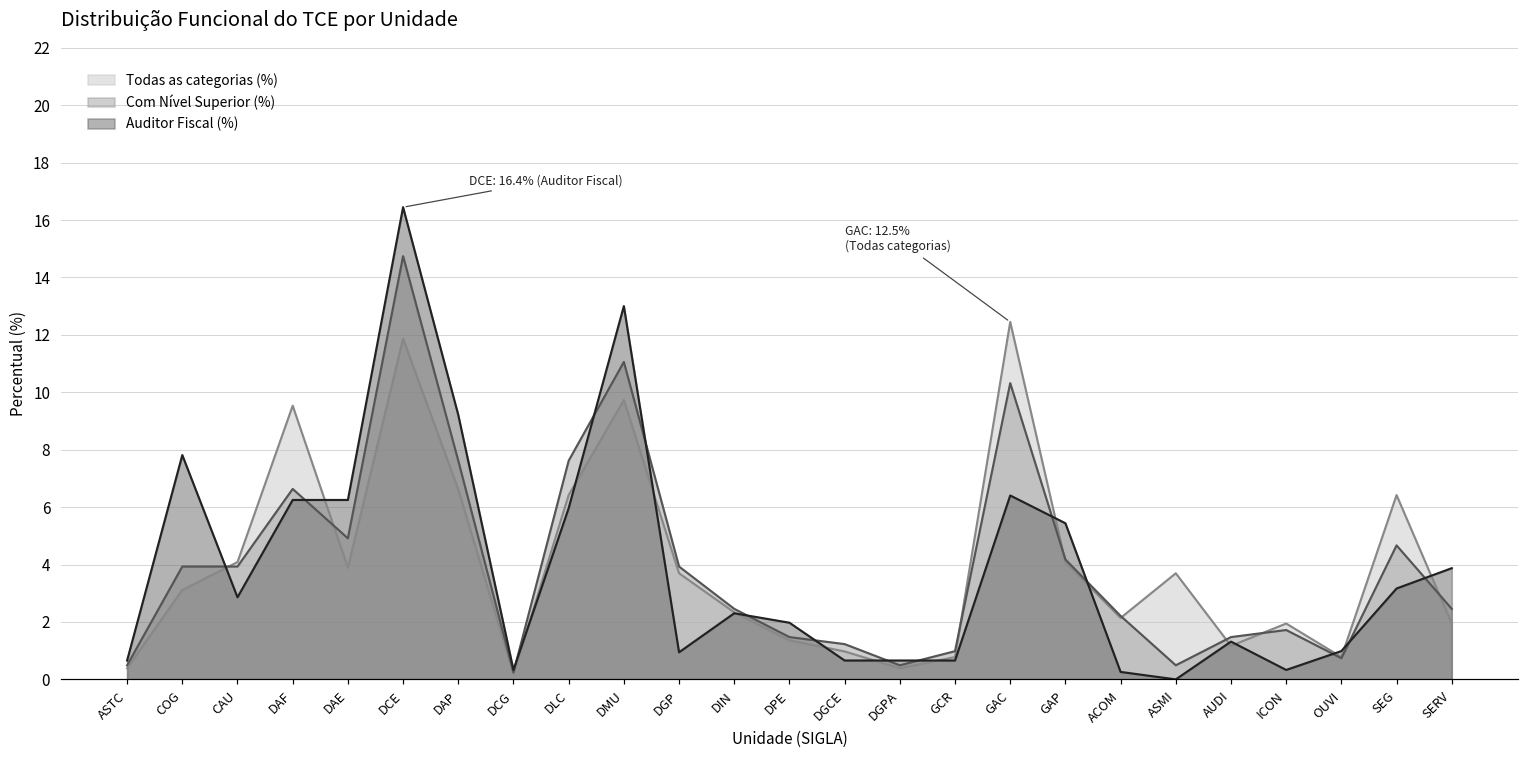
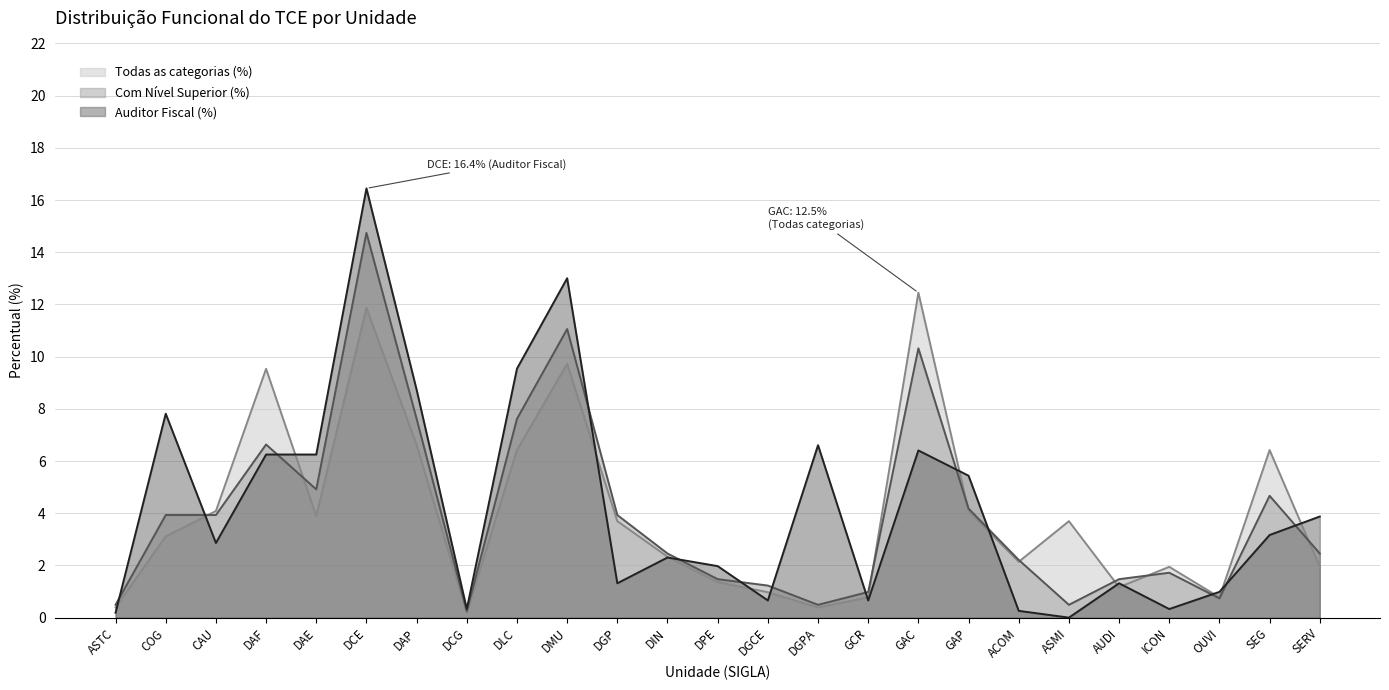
Auditor Fiscal (%), ASTC: 0.7 -> 0.2
Auditor Fiscal (%), DAP: 9.2 -> 8.7
Auditor Fiscal (%), DLC: 6.0 -> 9.5
Auditor Fiscal (%), DGP: 0.9 -> 1.3
Auditor Fiscal (%), DGPA: 0.7 -> 6.6
